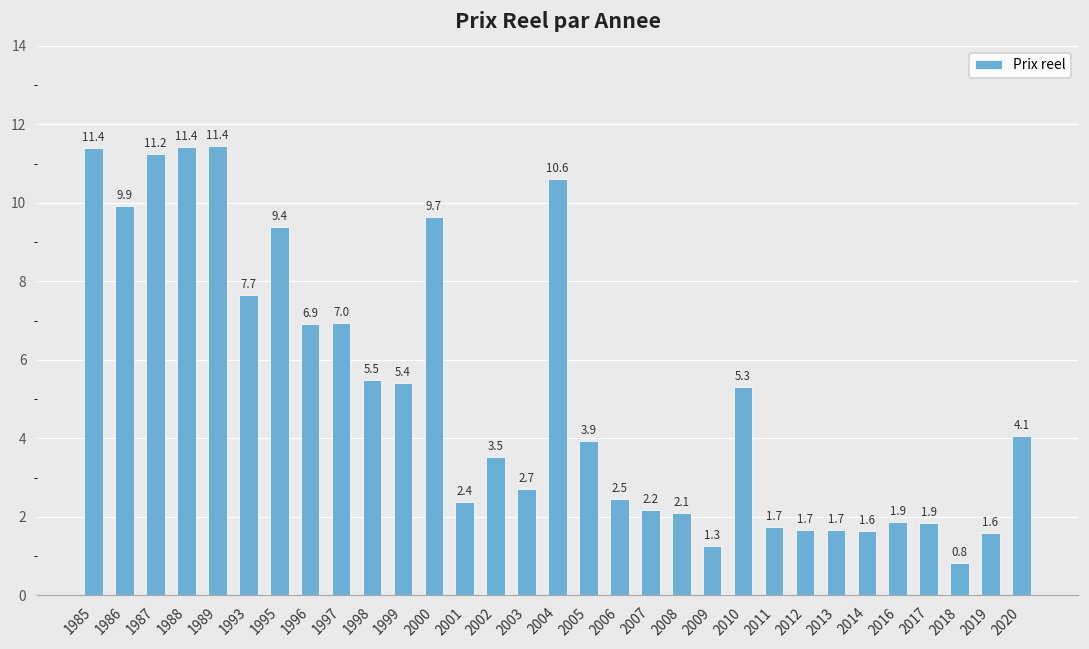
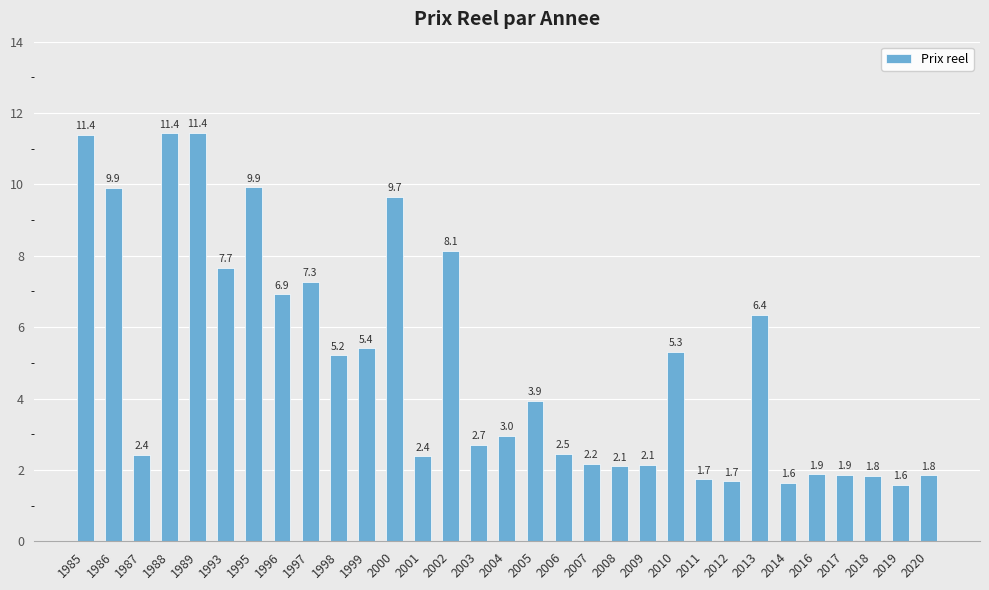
1987: 11.2 -> 2.4
1995: 9.4 -> 9.9
1997: 7.0 -> 7.3
1998: 5.5 -> 5.2
2002: 3.5 -> 8.1
2004: 10.6 -> 3.0
2009: 1.3 -> 2.1
2013: 1.7 -> 6.4
2018: 0.8 -> 1.8
2020: 4.1 -> 1.8
